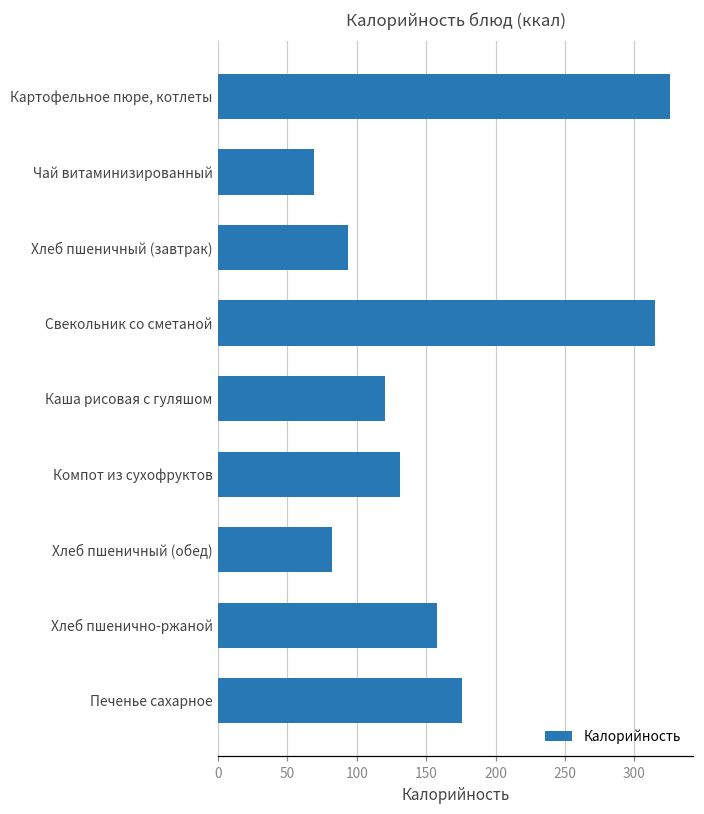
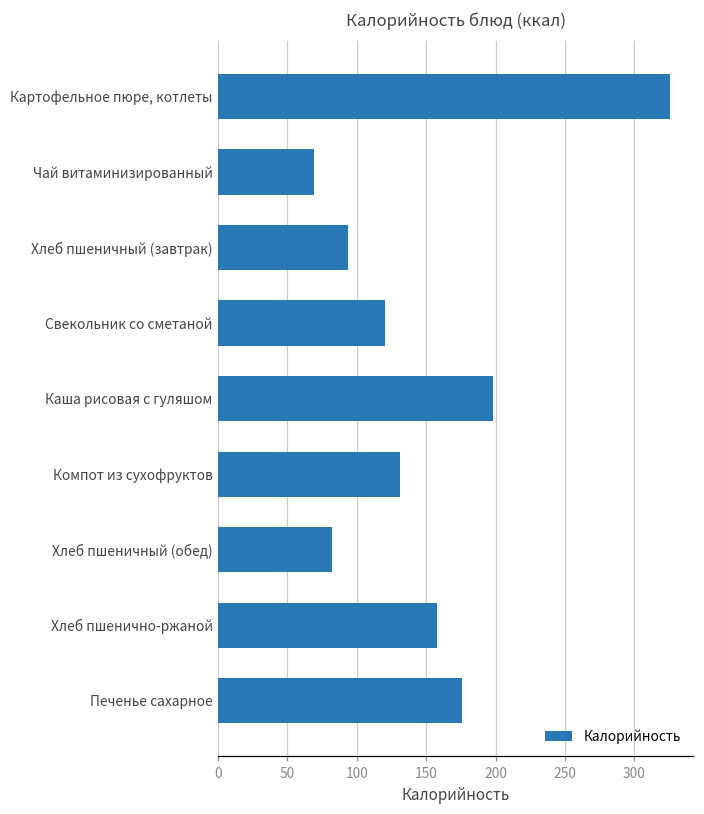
Свекольник со сметаной: 315 -> 120
Каша рисовая с гуляшом: 120 -> 198
